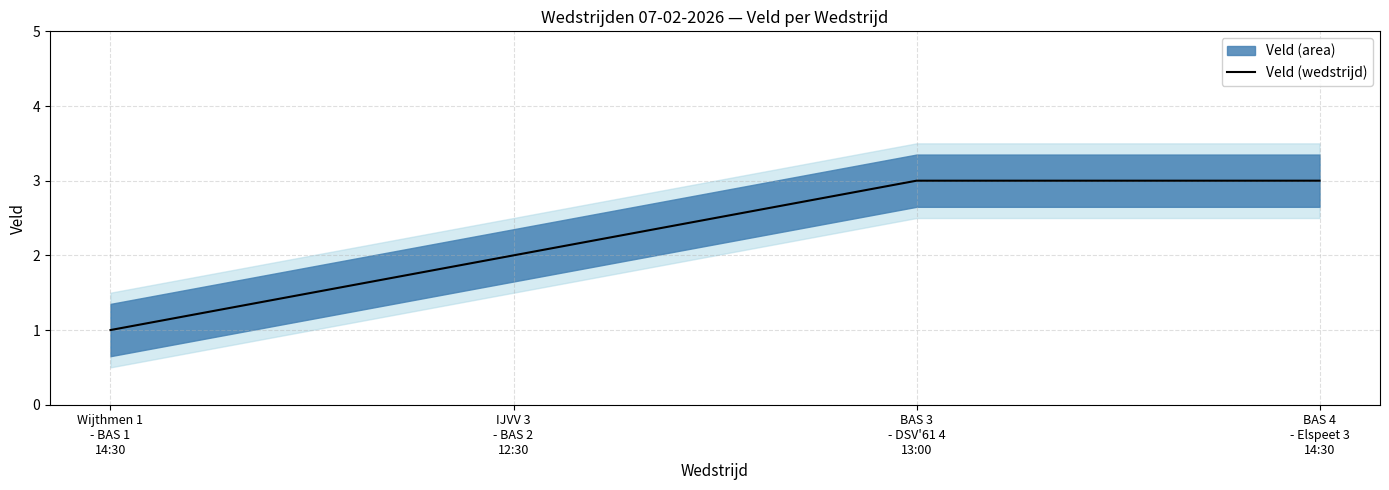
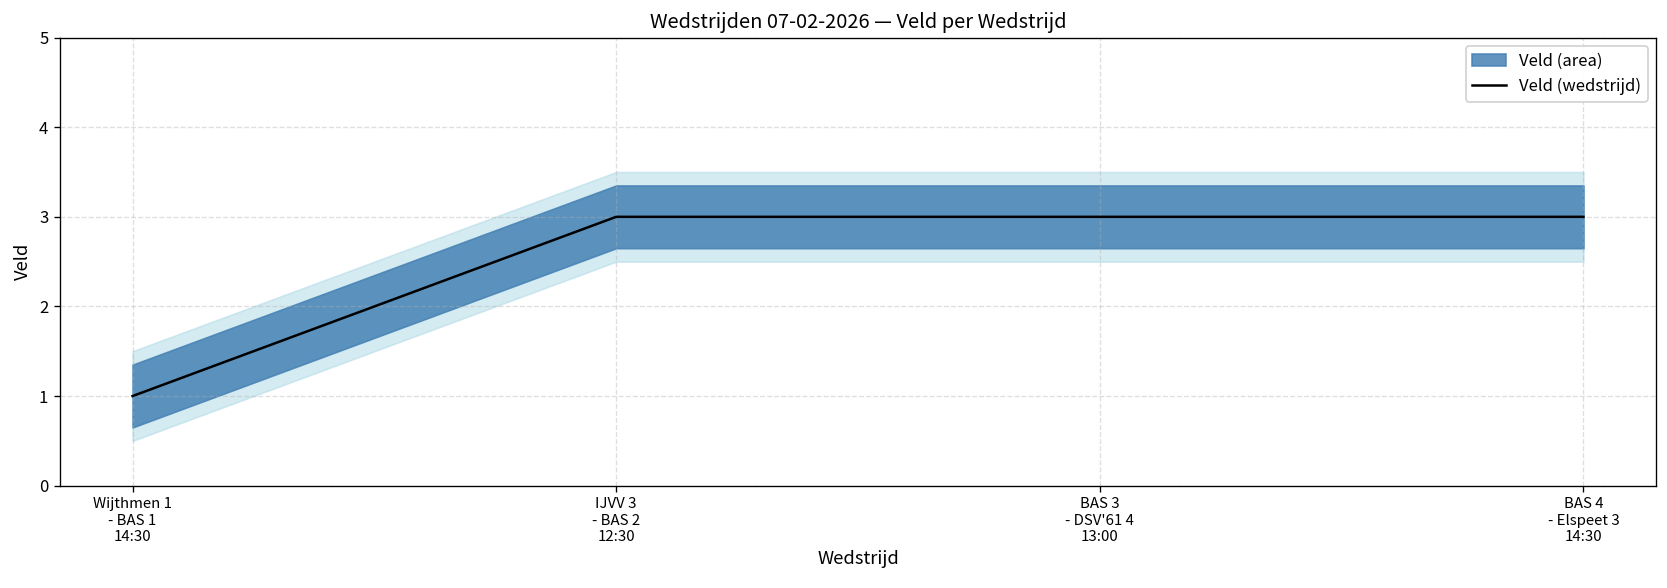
Veld (wedstrijd), IJVV 3 - BAS 2 12:30: 2 -> 3
